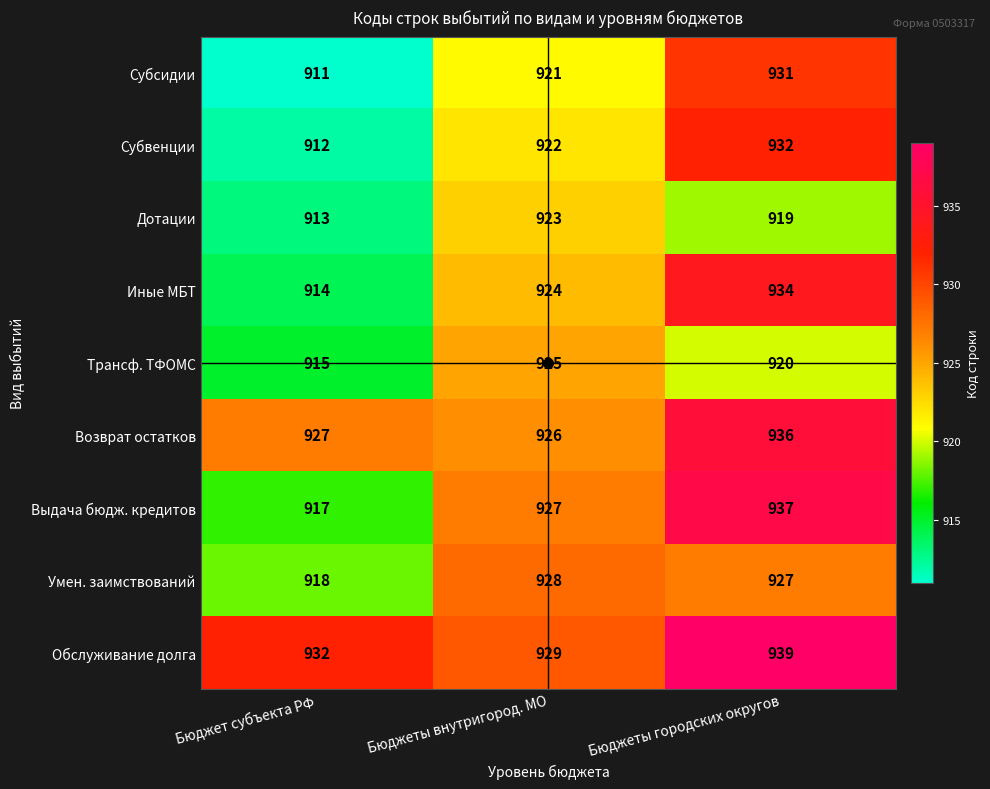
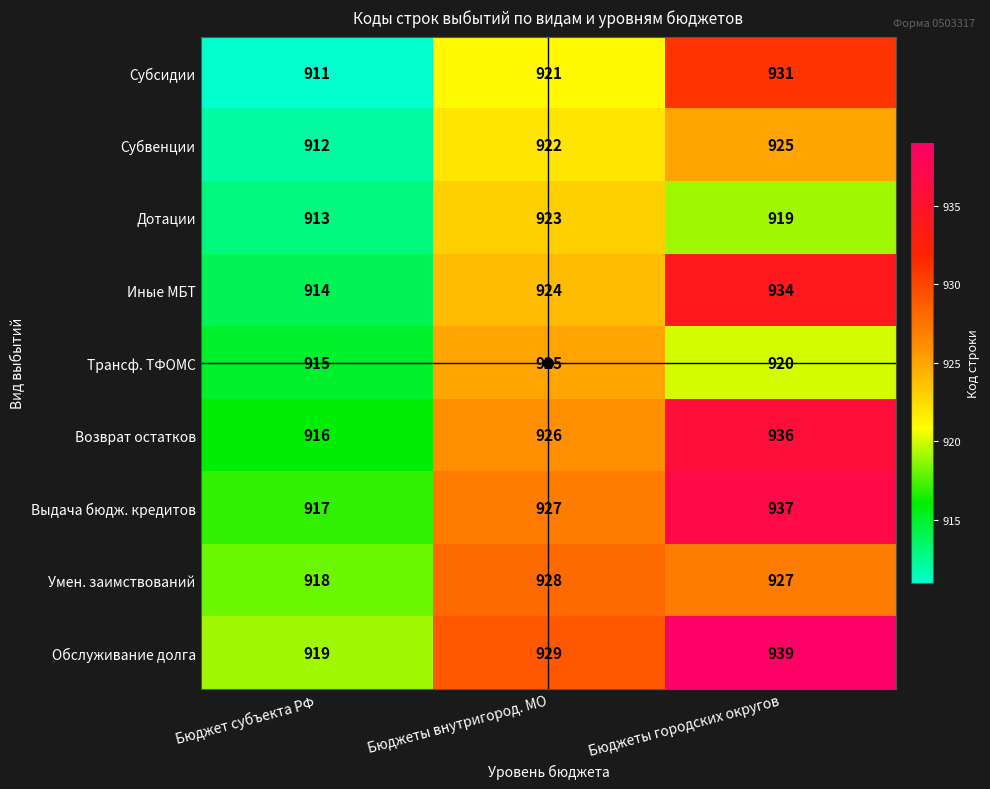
Субвенции, Бюджеты городских округов: 932 -> 925
Возврат остатков, Бюджет субъекта РФ: 927 -> 916
Обслуживание долга, Бюджет субъекта РФ: 932 -> 919
